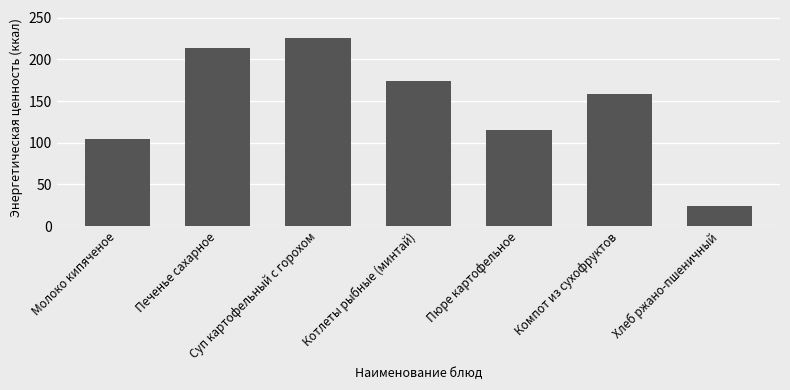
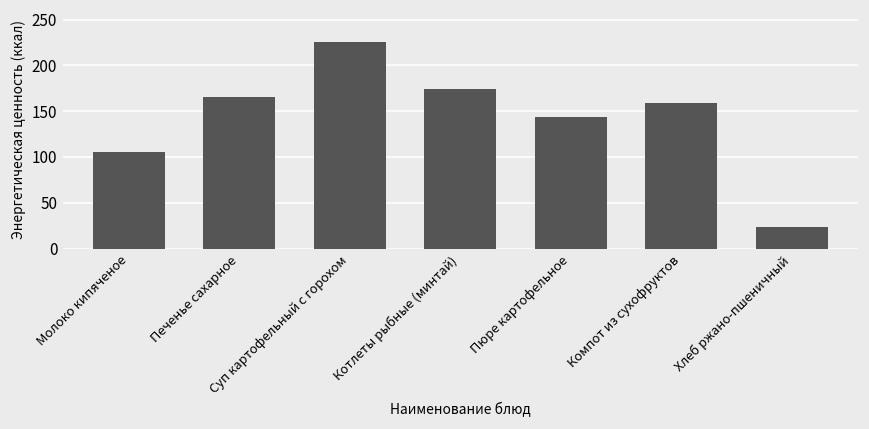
Печенье сахарное: 210 -> 170
Пюре картофельное: 110 -> 140
